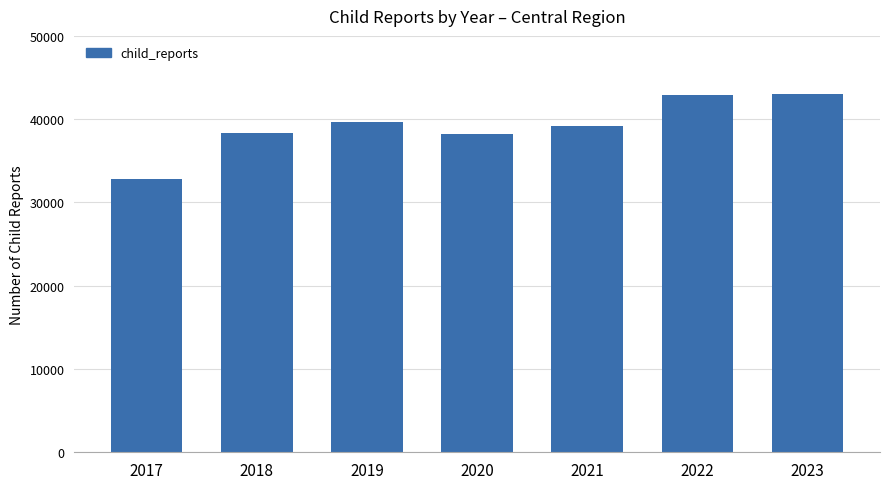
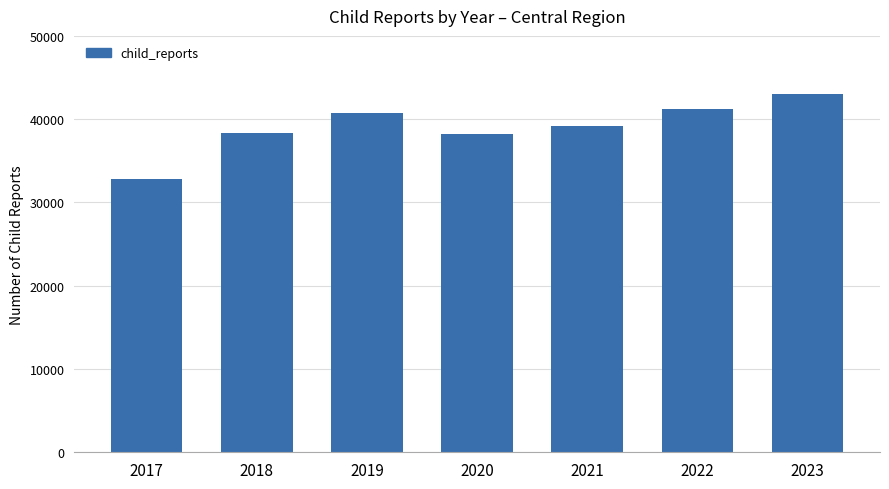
2019: 40000 -> 41000
2022: 43000 -> 41000
